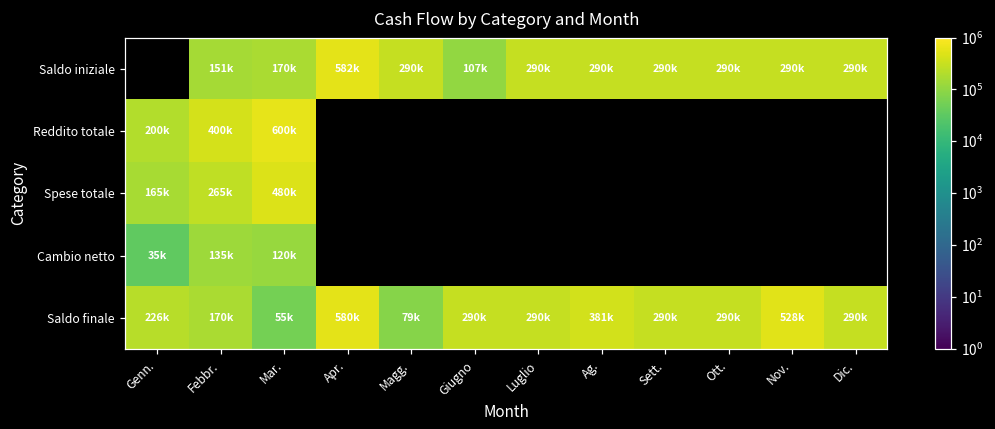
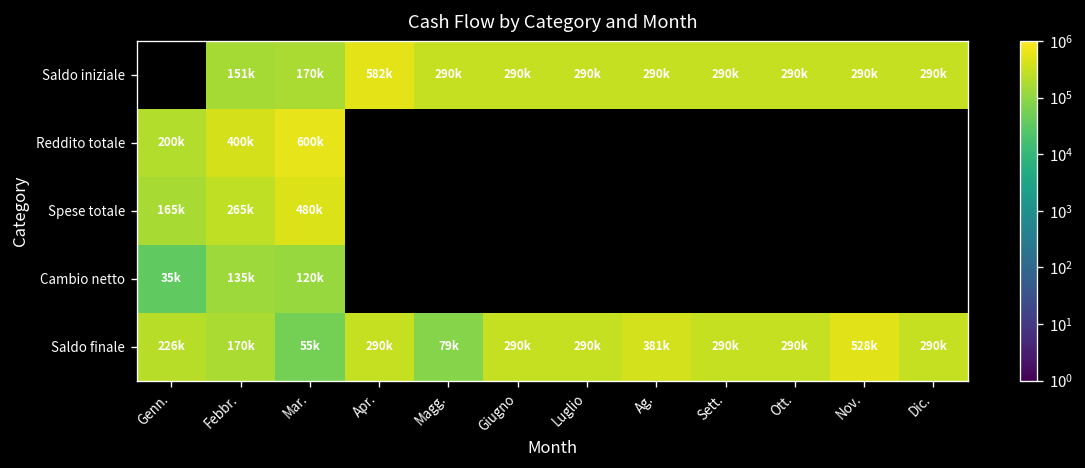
Saldo iniziale, Giugno: 107k -> 290k
Saldo finale, Apr.: 580k -> 290k
